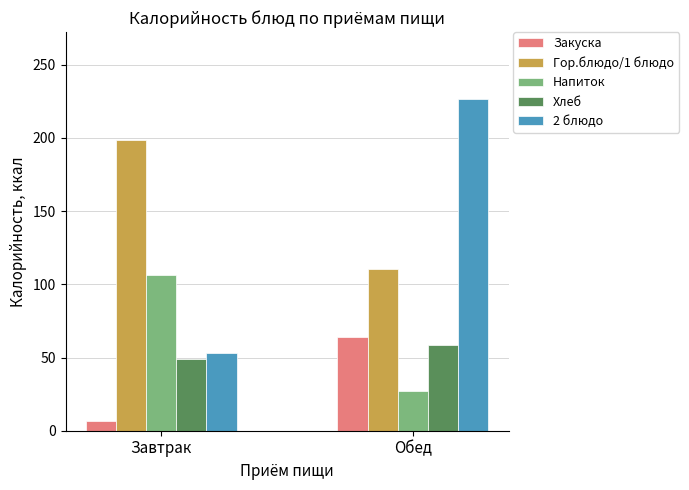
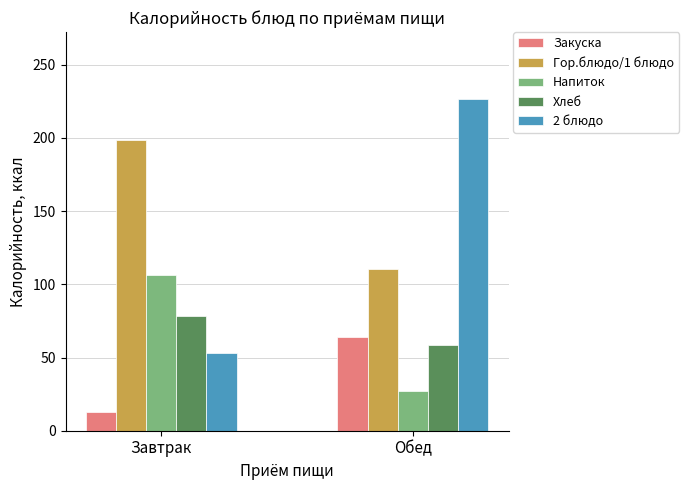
Закуска, Завтрак: 7 -> 13
Хлеб, Завтрак: 49 -> 79
